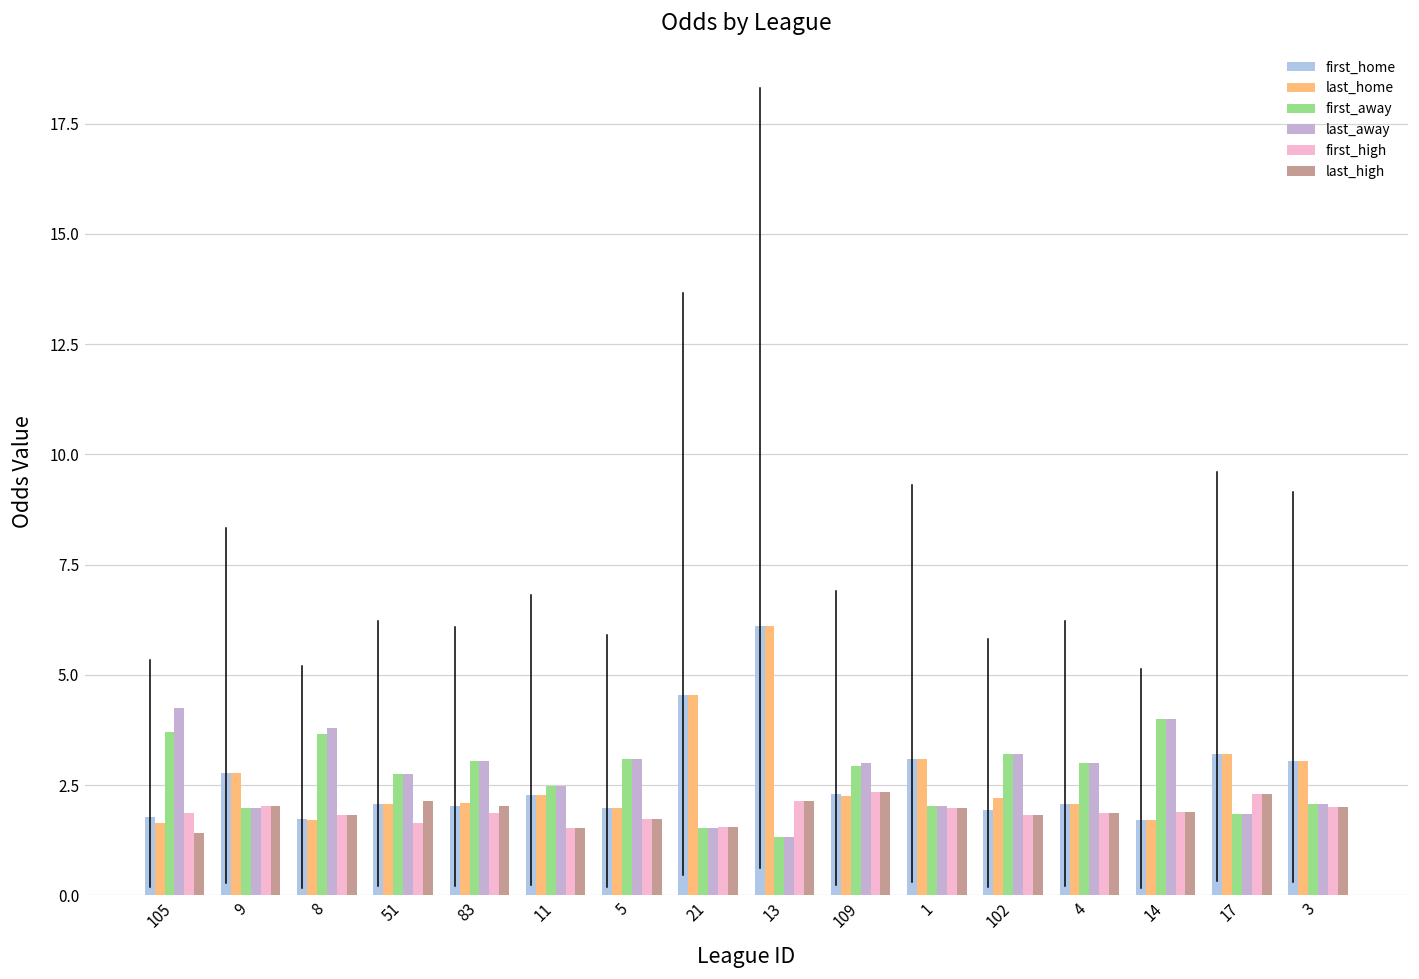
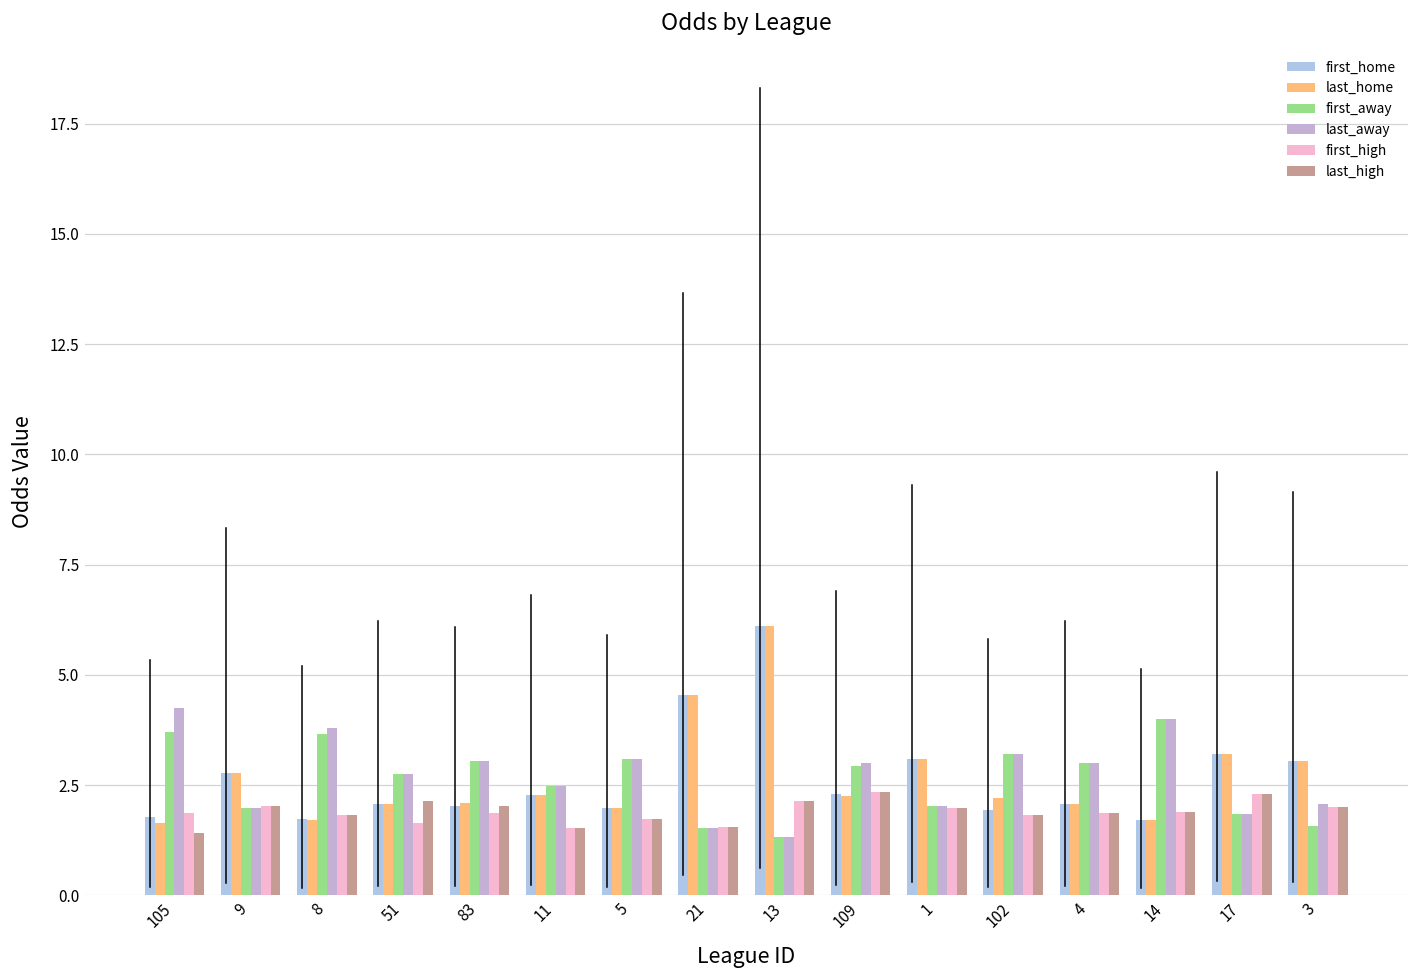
first_away, 3: 2.1 -> 1.6
